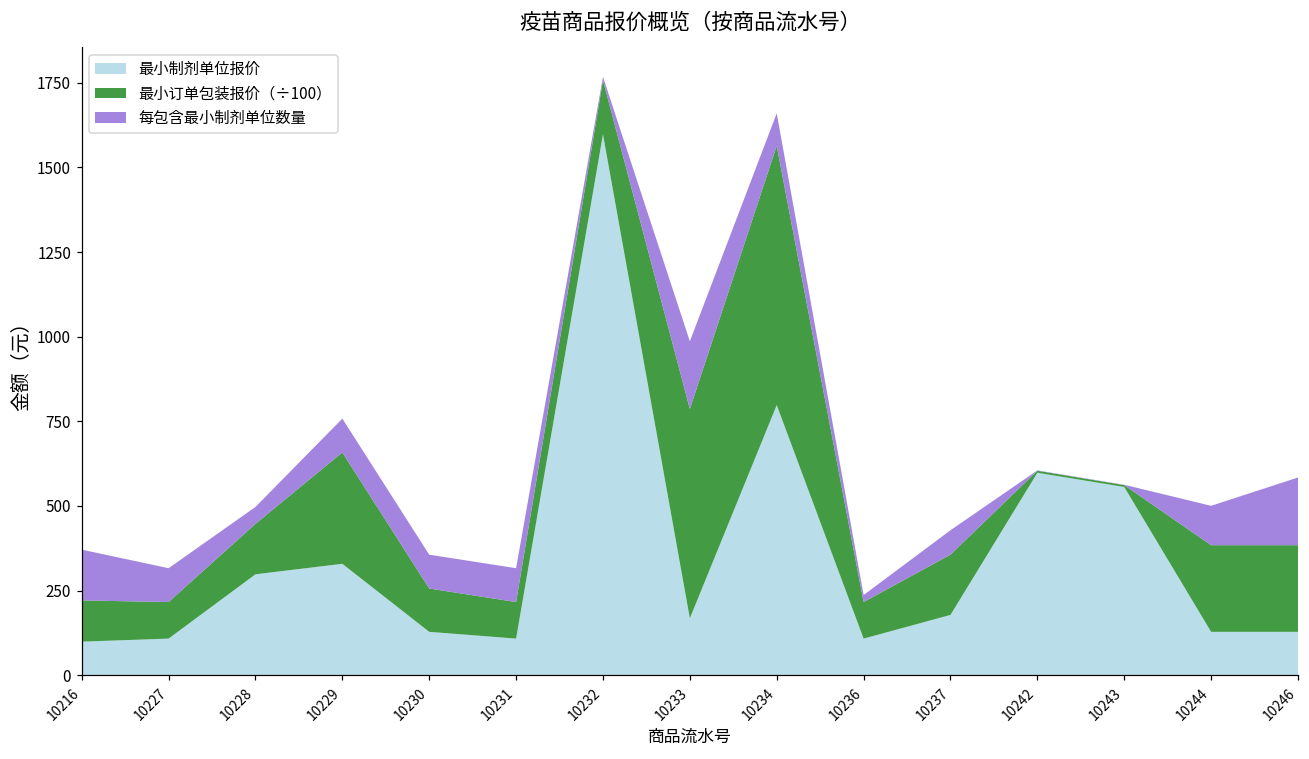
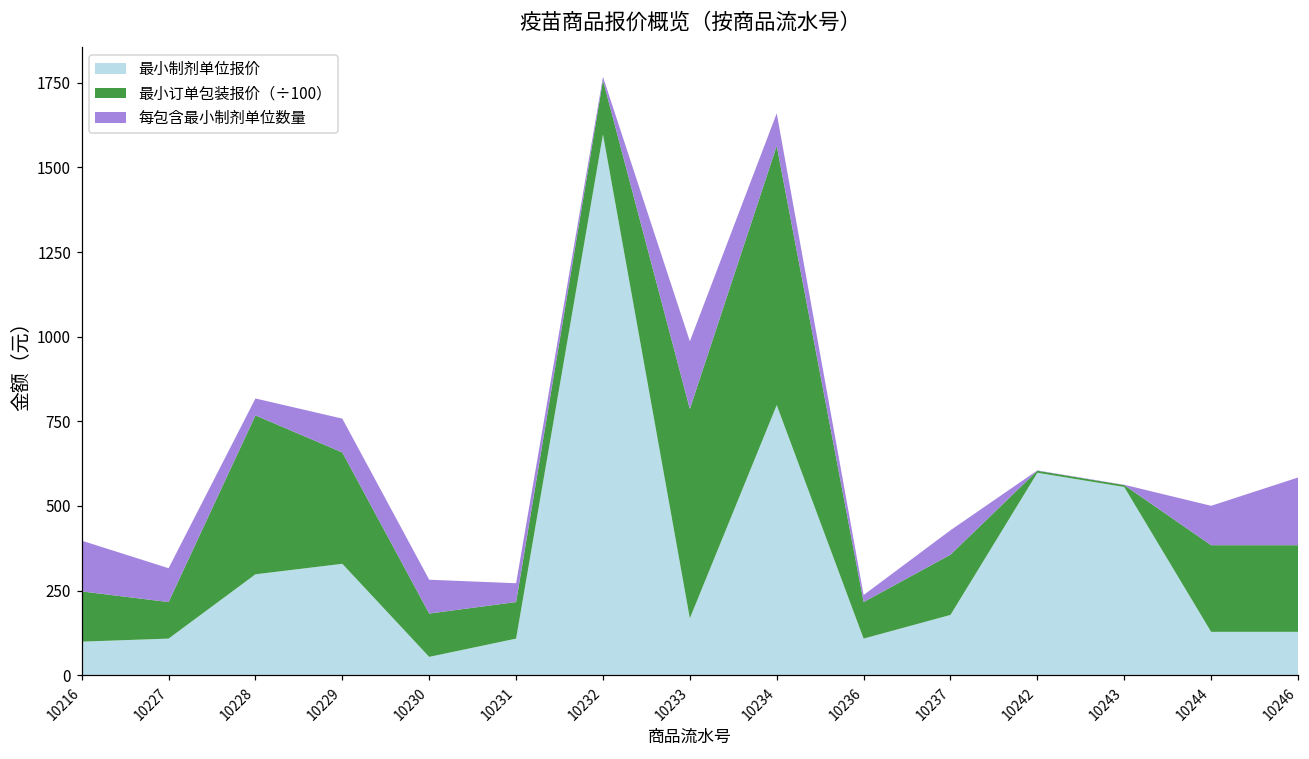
最小订单包装报价（÷100）, 10216: 120 -> 150
最小订单包装报价（÷100）, 10228: 150 -> 470
最小制剂单位报价, 10230: 130 -> 50
每包含最小制剂单位数量, 10231: 100 -> 60
